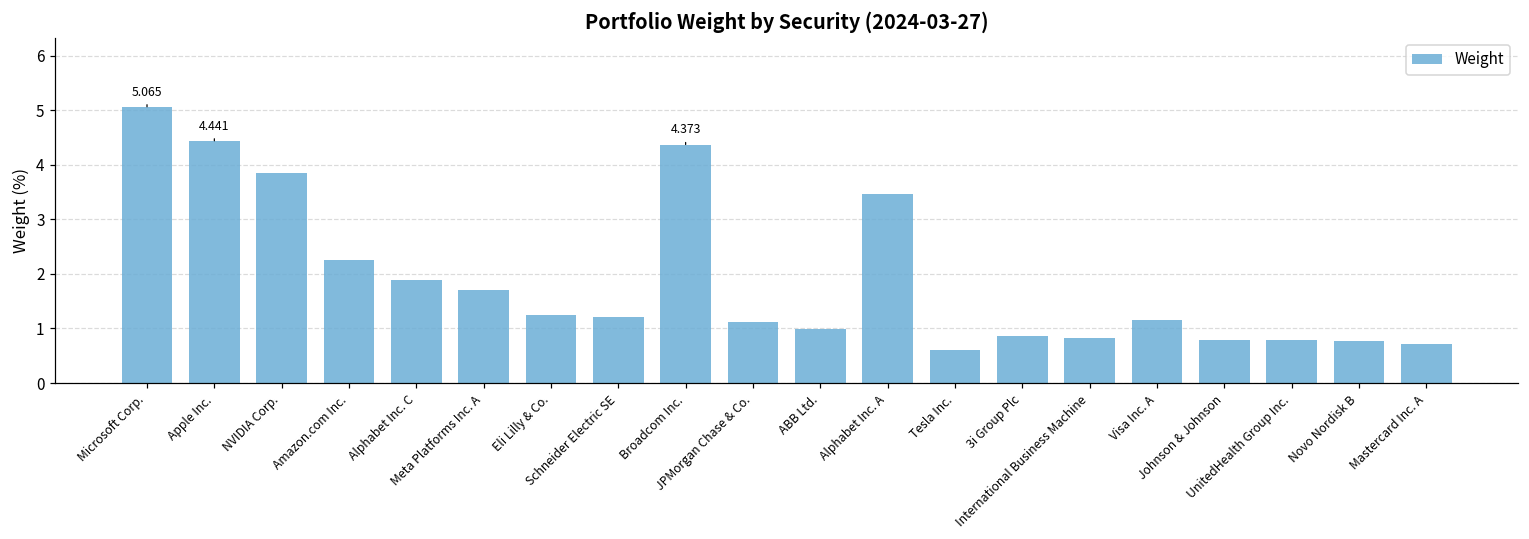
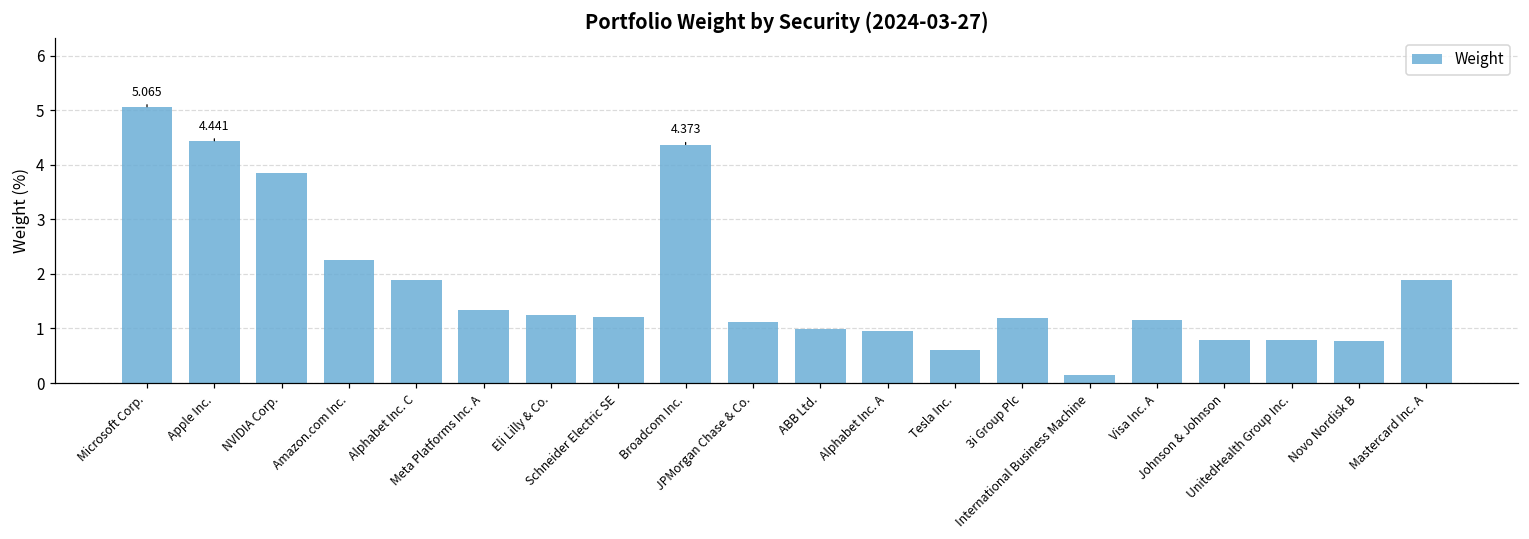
Meta Platforms Inc. A: 1.7 -> 1.3
Alphabet Inc. A: 3.5 -> 1.0
3i Group Plc: 0.9 -> 1.2
International Business Machine: 0.8 -> 0.1
Mastercard Inc. A: 0.7 -> 1.9
